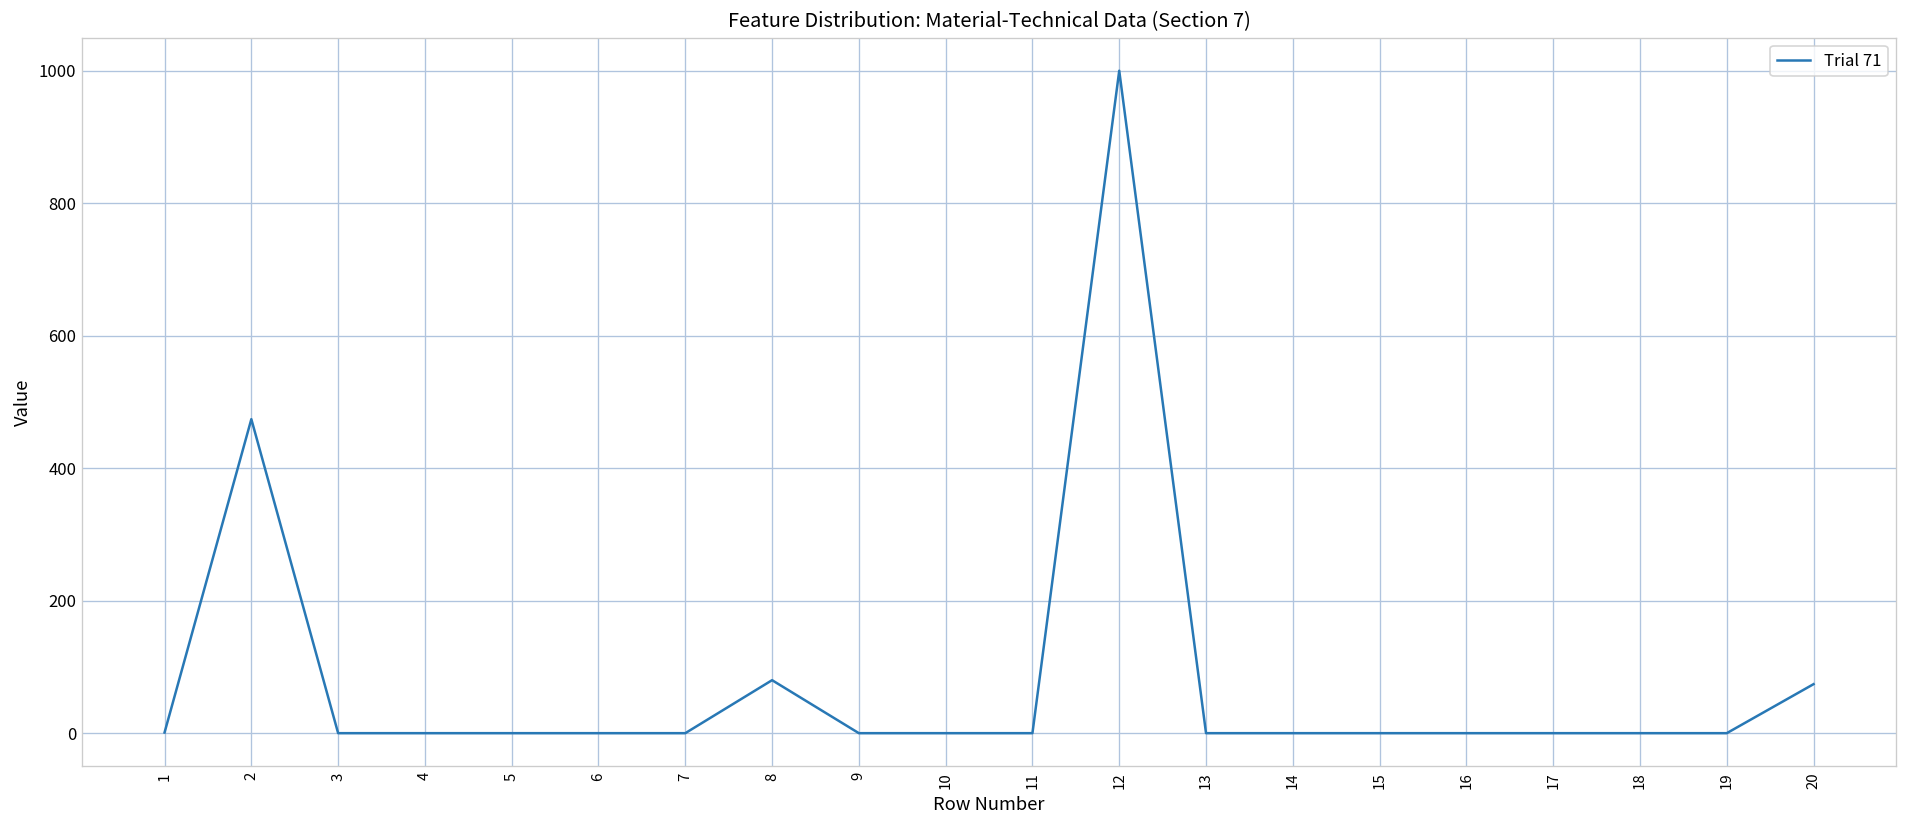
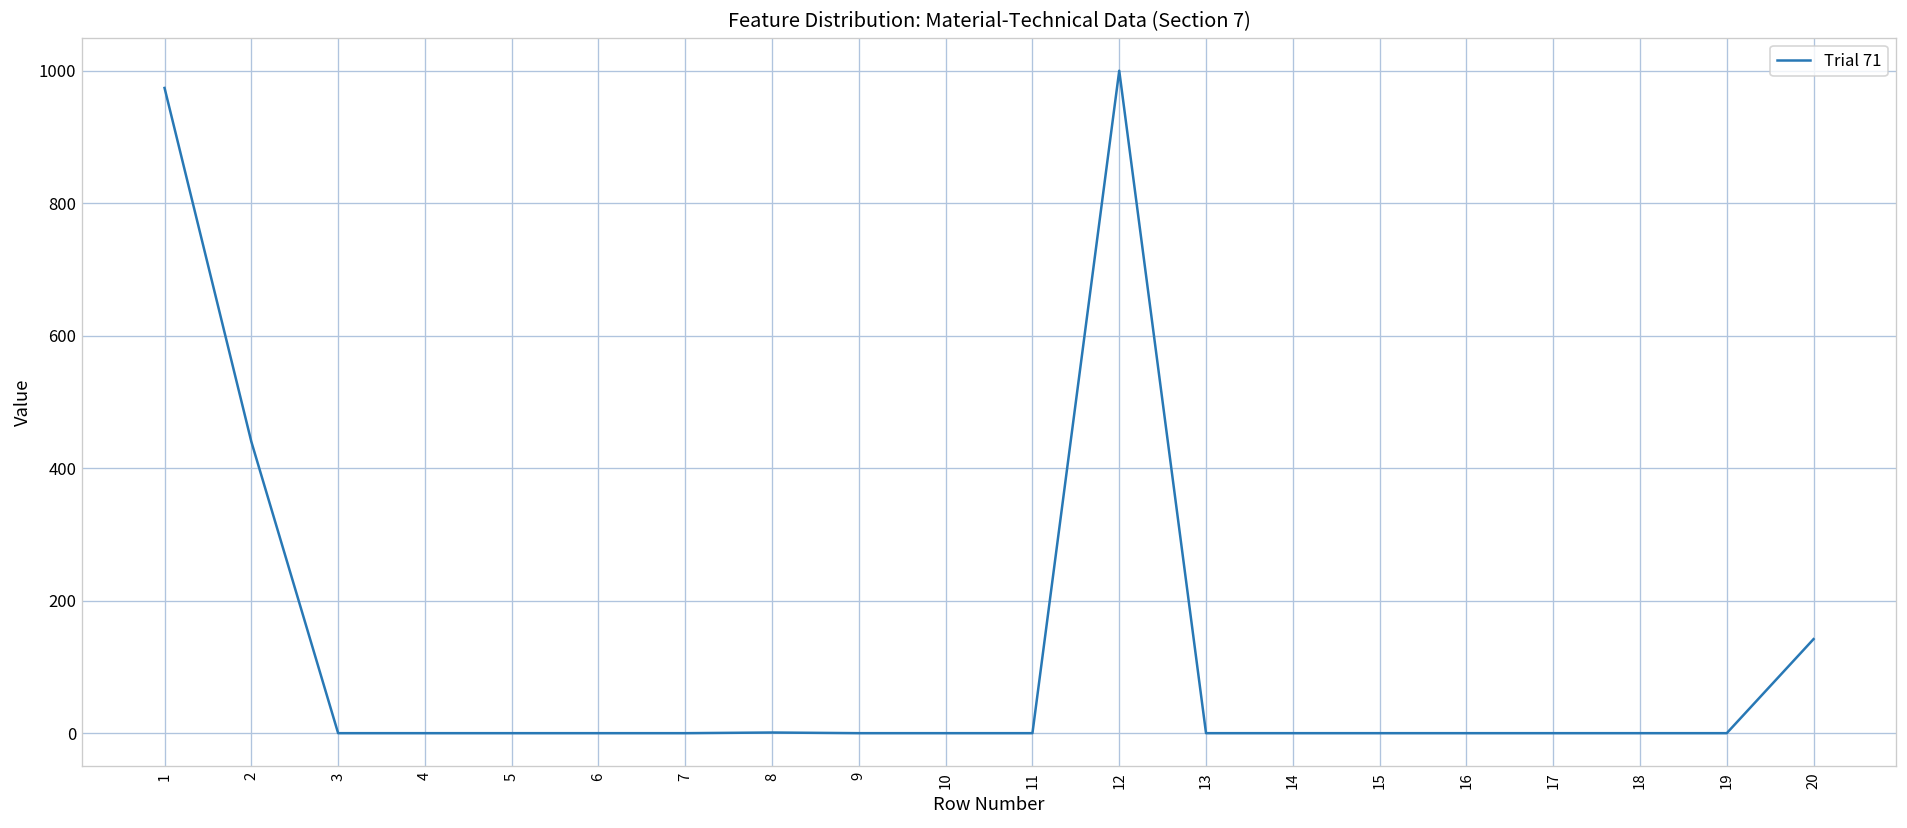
1: 0 -> 970
2: 470 -> 440
8: 80 -> 0
20: 70 -> 140
